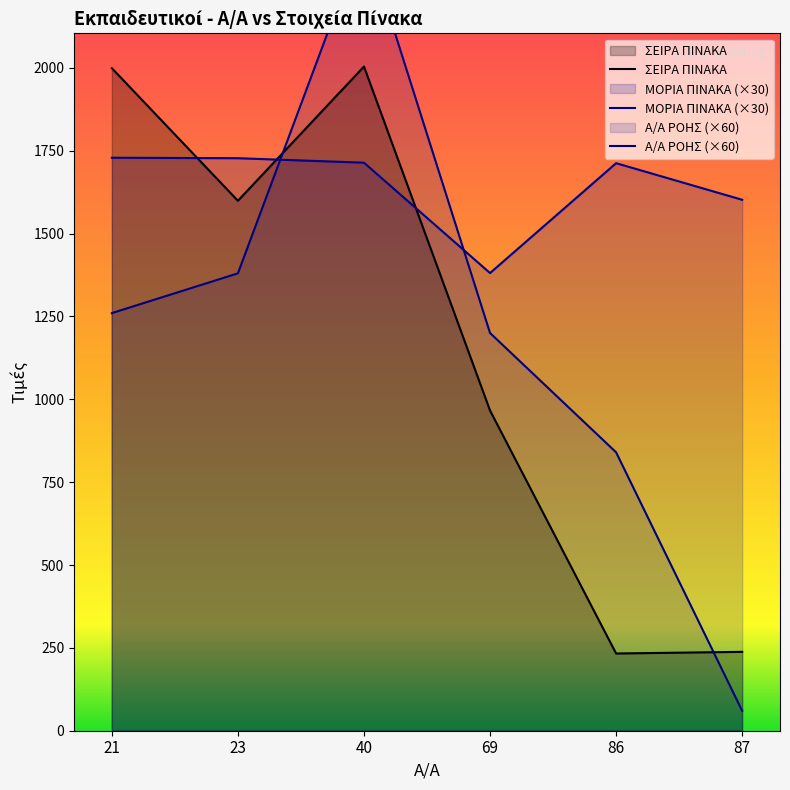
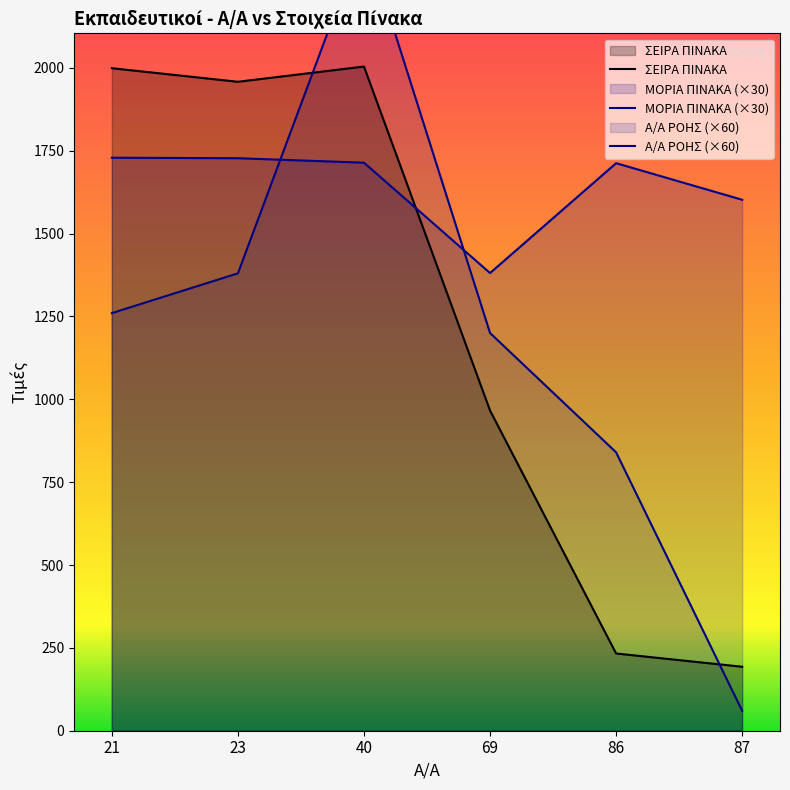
ΣΕΙΡΑ ΠΙΝΑΚΑ, 23: 1600 -> 1960
ΣΕΙΡΑ ΠΙΝΑΚΑ, 87: 240 -> 190
